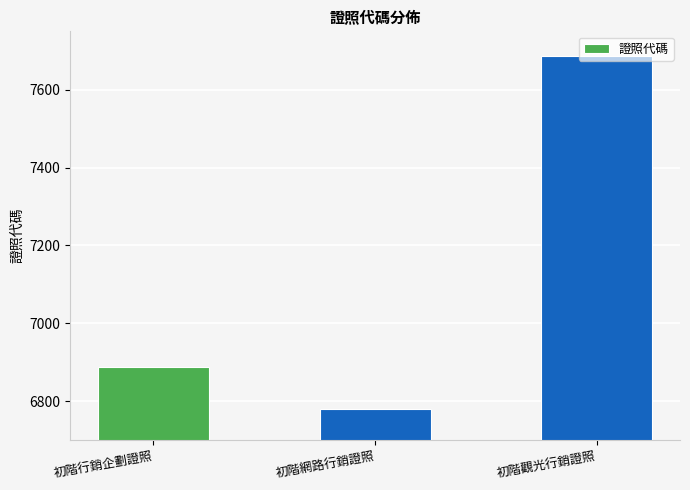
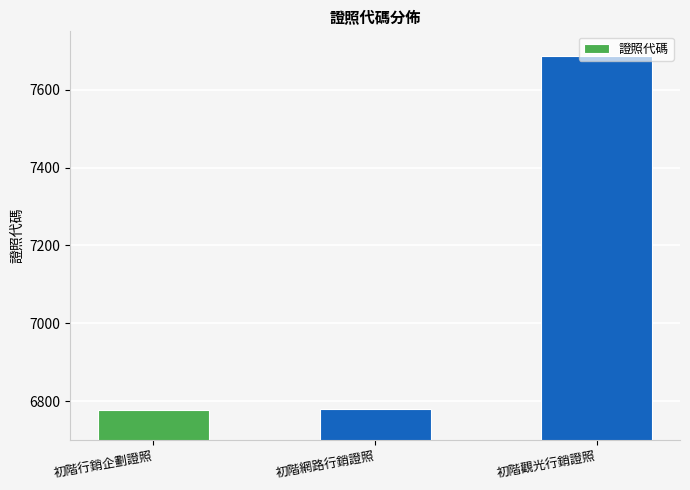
初階行銷企劃證照: 6890 -> 6780
